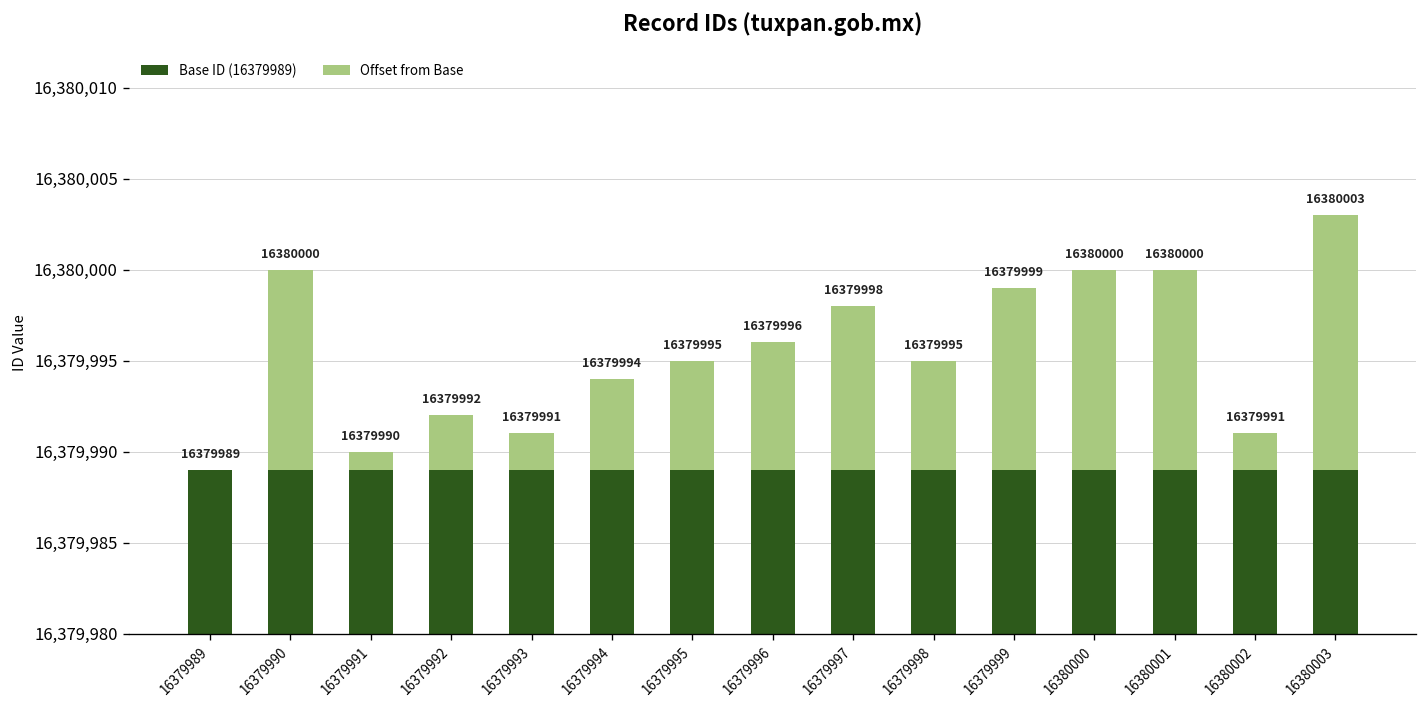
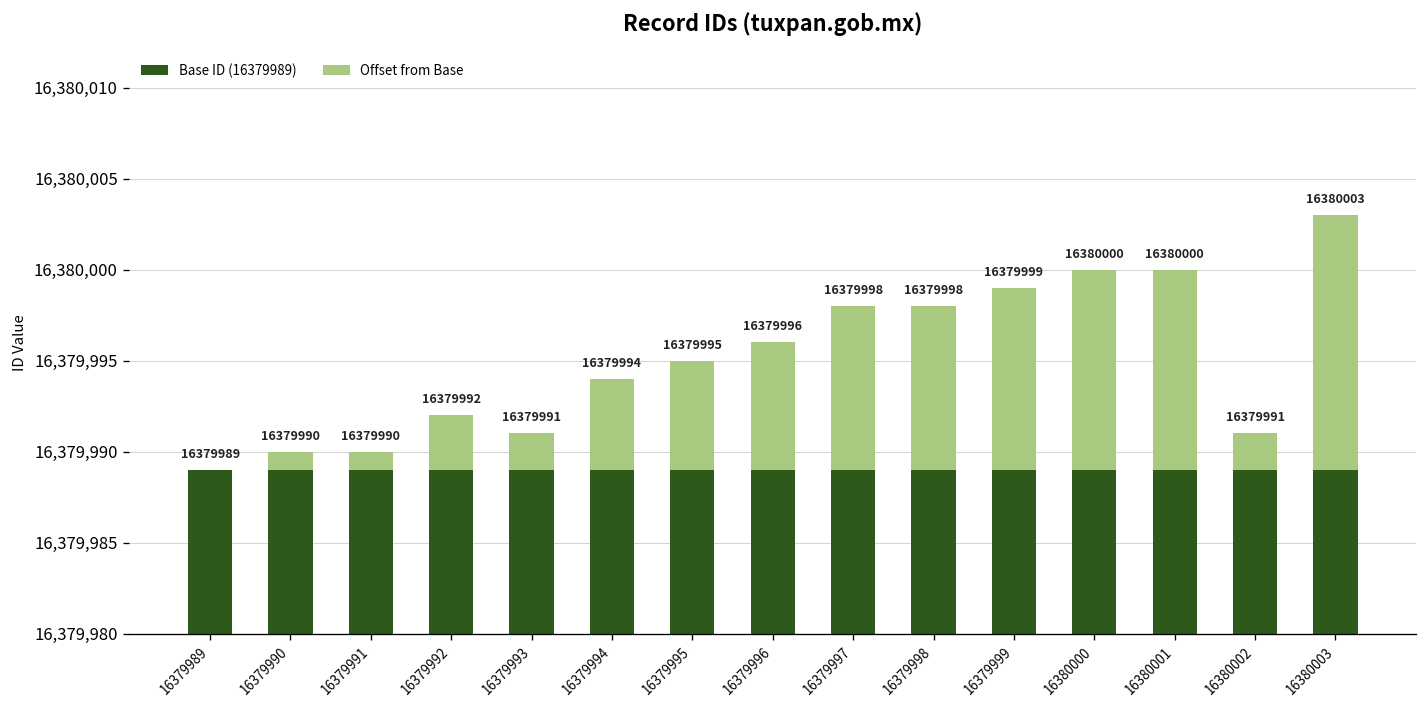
Offset from Base, 16379990: 16380000 -> 16379990
Offset from Base, 16379998: 16379995 -> 16379998
